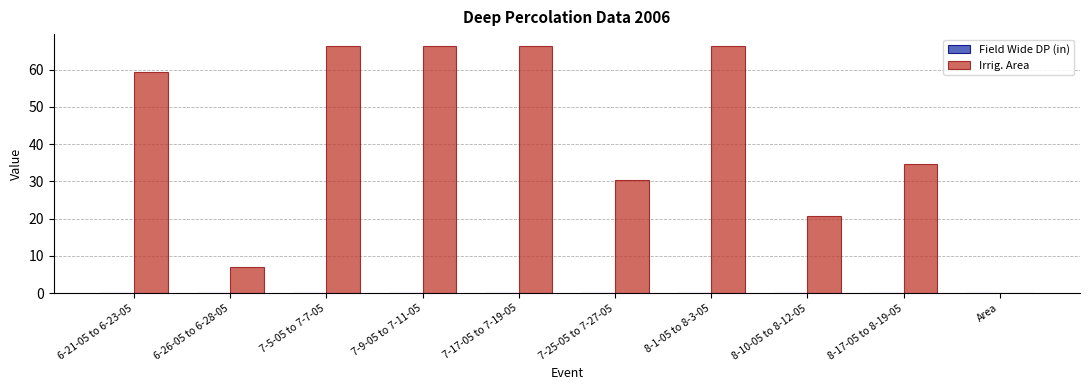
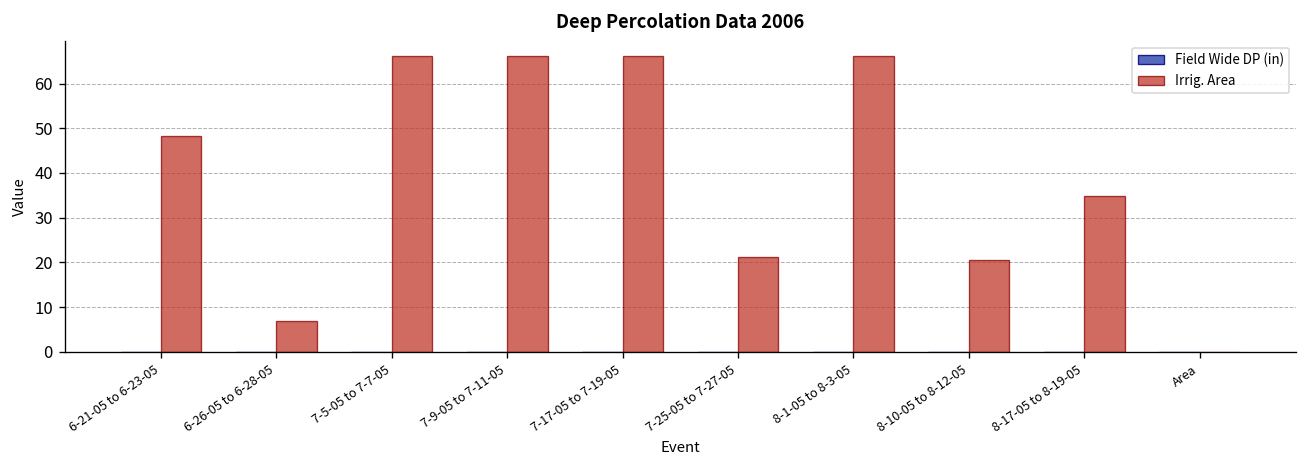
Irrig. Area, 6-21-05 to 6-23-05: 59 -> 48
Irrig. Area, 7-25-05 to 7-27-05: 30 -> 21
